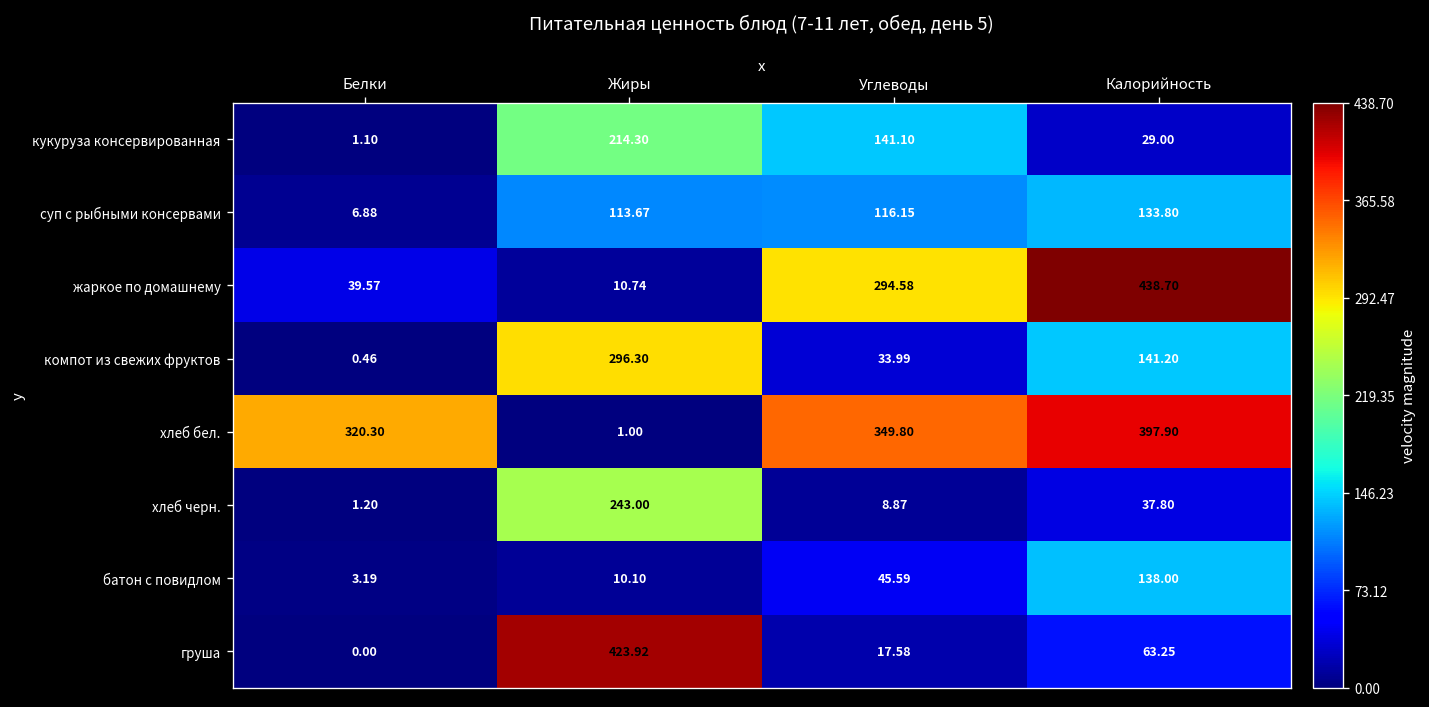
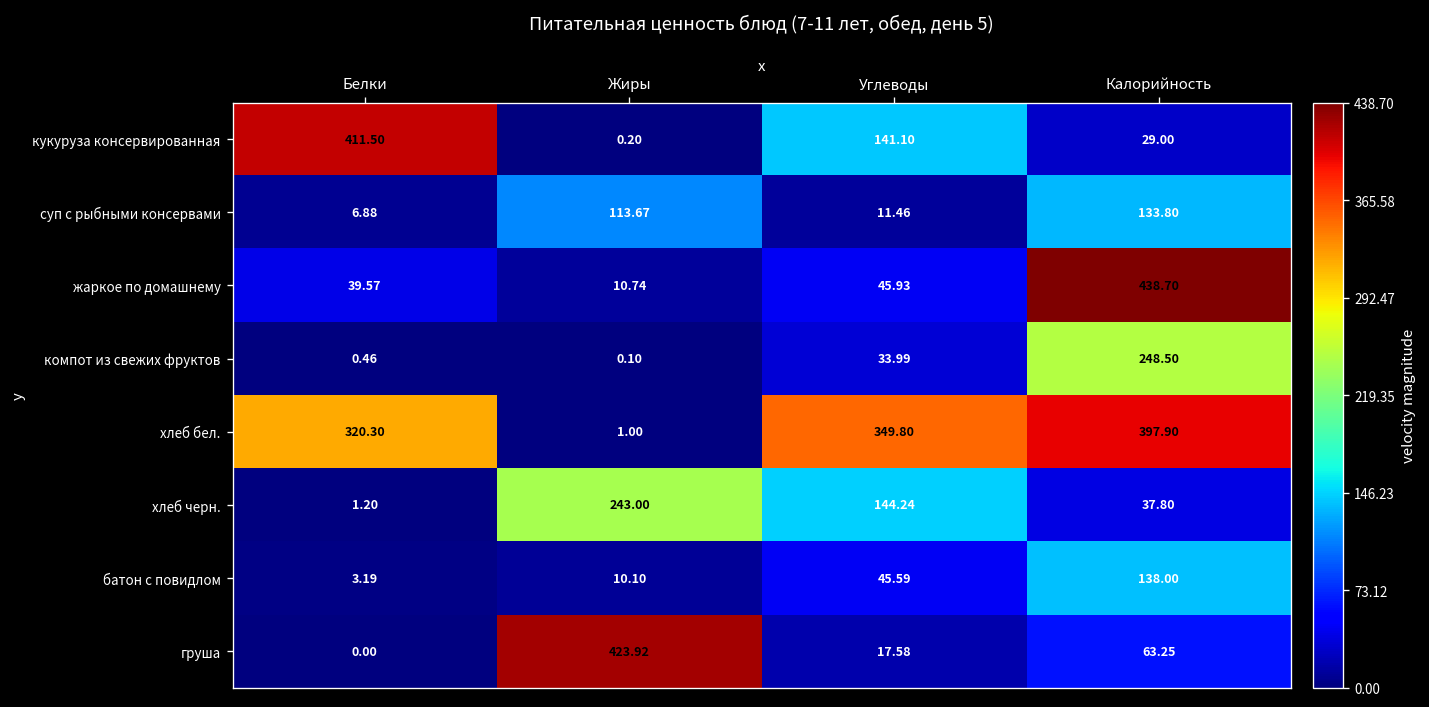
кукуруза консервированная, Белки: 1.10 -> 411.50
кукуруза консервированная, Жиры: 214.30 -> 0.20
суп с рыбными консервами, Углеводы: 116.15 -> 11.46
жаркое по домашнему, Углеводы: 294.58 -> 45.93
компот из свежих фруктов, Жиры: 296.30 -> 0.10
компот из свежих фруктов, Калорийность: 141.20 -> 248.50
хлеб черн., Углеводы: 8.87 -> 144.24
